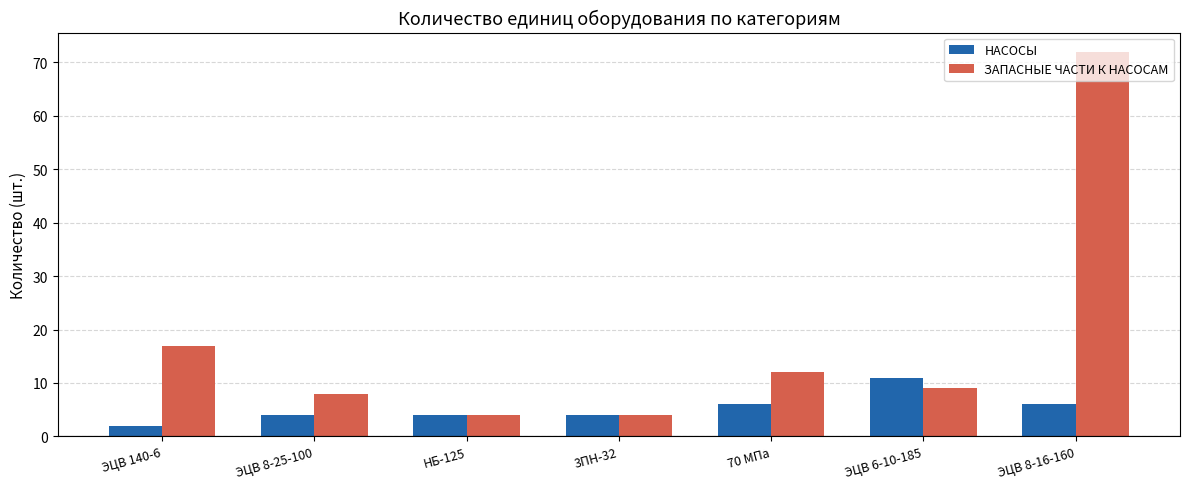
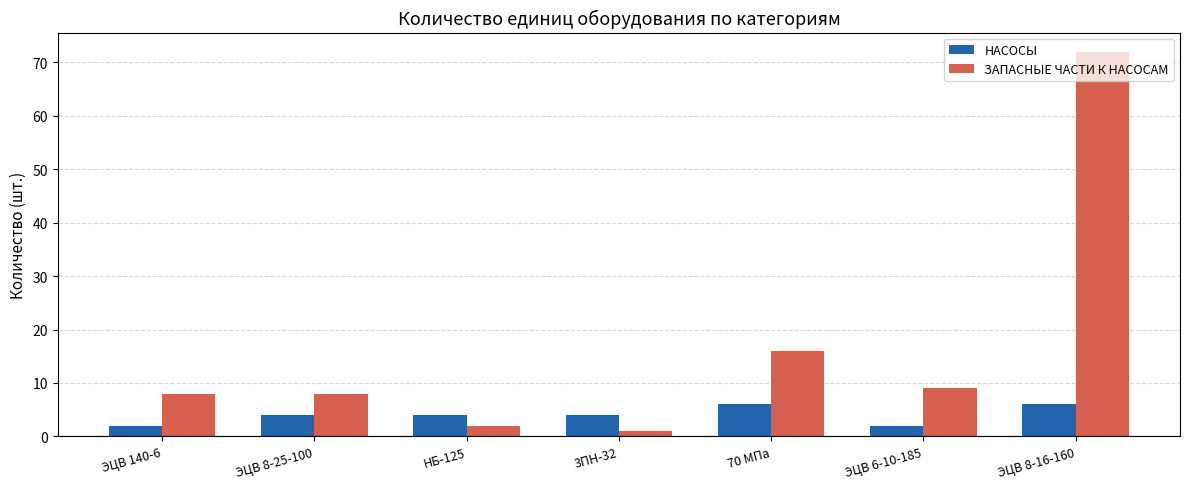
ЗАПАСНЫЕ ЧАСТИ К НАСОСАМ, ЭЦВ 140-6: 17 -> 8
ЗАПАСНЫЕ ЧАСТИ К НАСОСАМ, НБ-125: 4 -> 2
ЗАПАСНЫЕ ЧАСТИ К НАСОСАМ, 3ПН-32: 4 -> 1
ЗАПАСНЫЕ ЧАСТИ К НАСОСАМ, 70 МПа: 12 -> 16
НАСОСЫ, ЭЦВ 6-10-185: 11 -> 2
